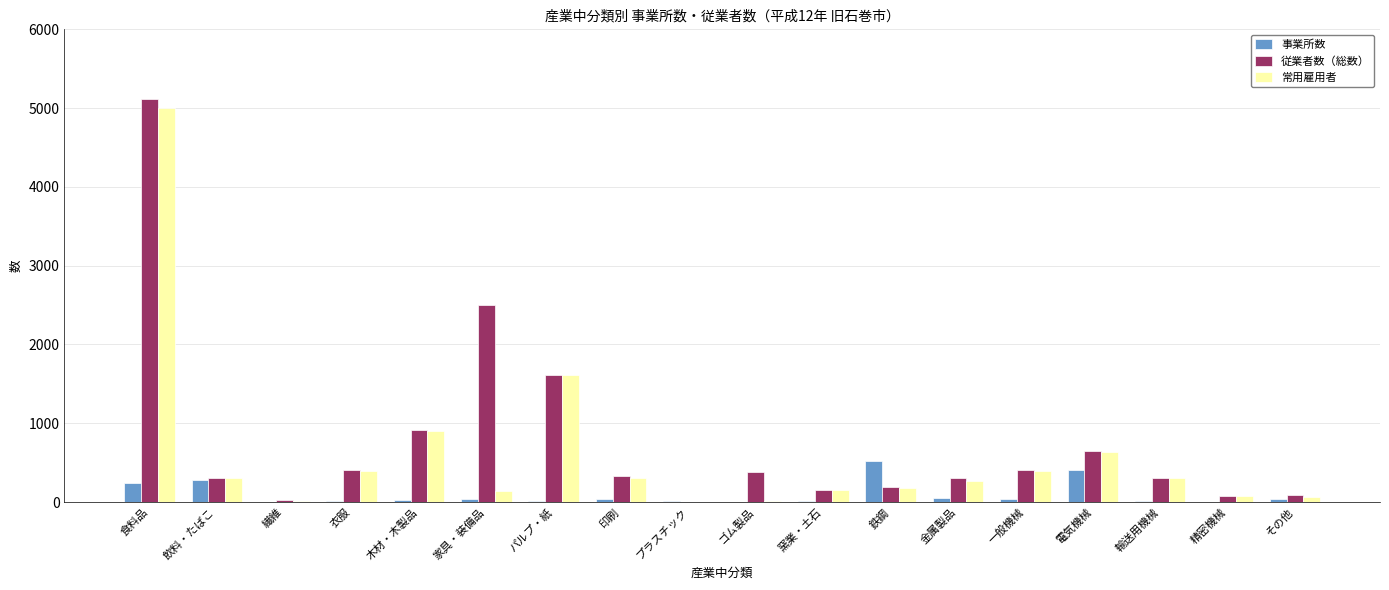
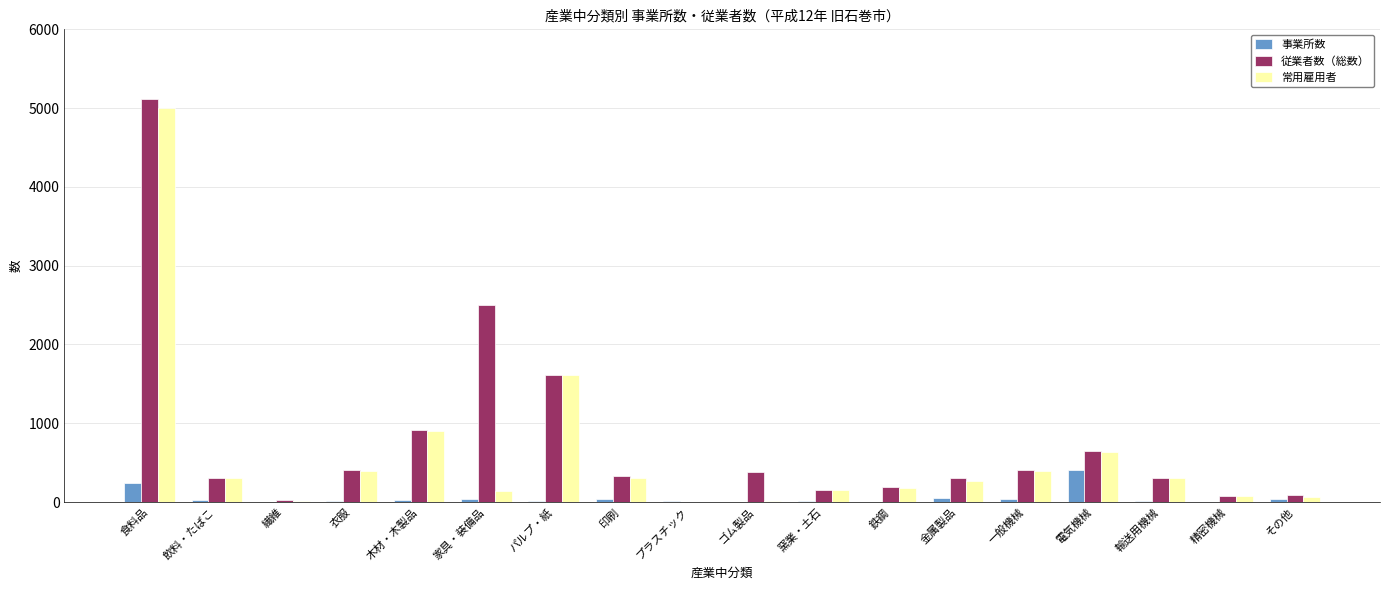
事業所数, 飲料・たばこ: 300 -> 0
事業所数, 鉄鋼: 500 -> 0
